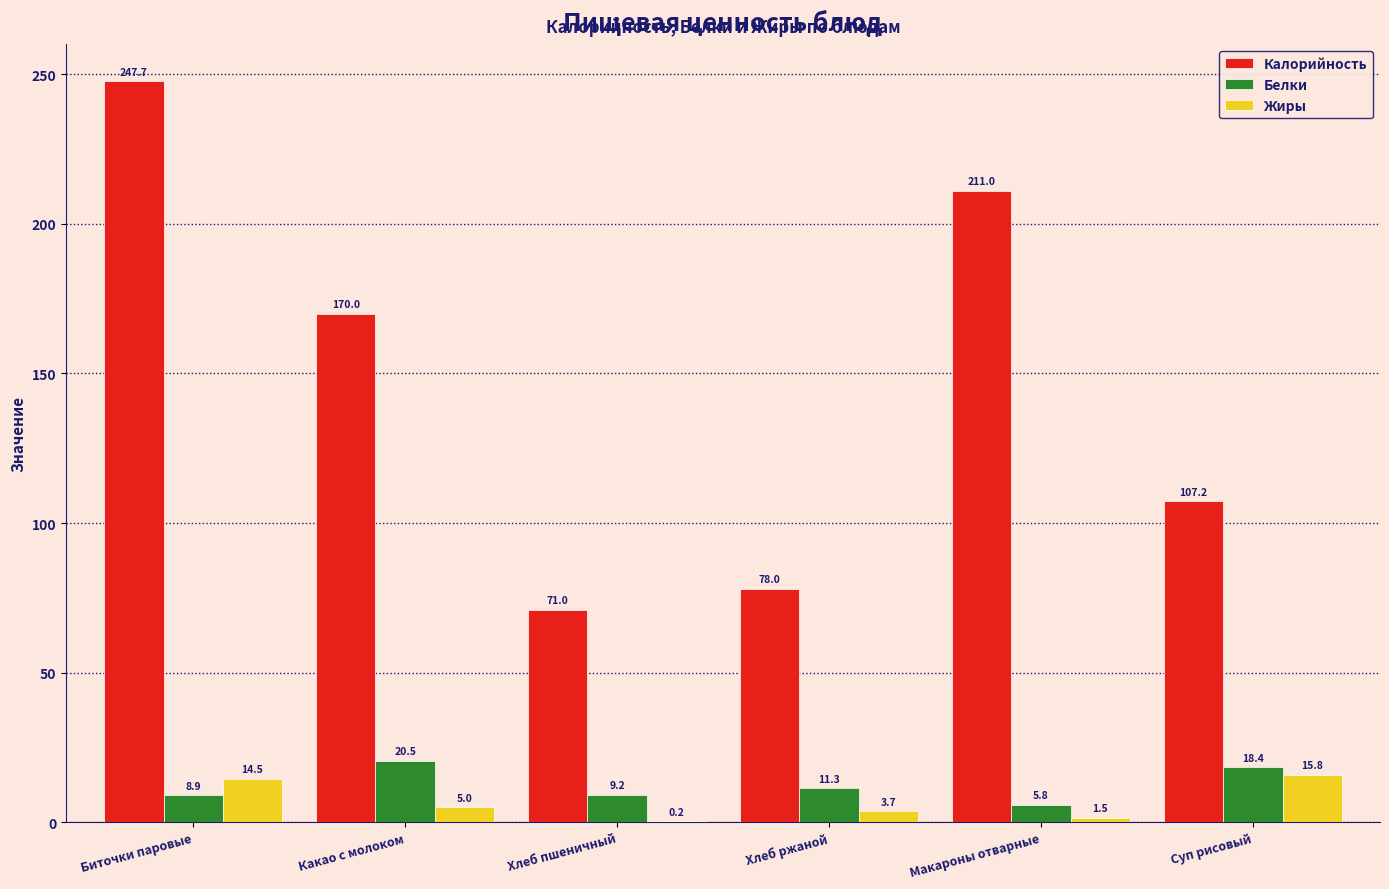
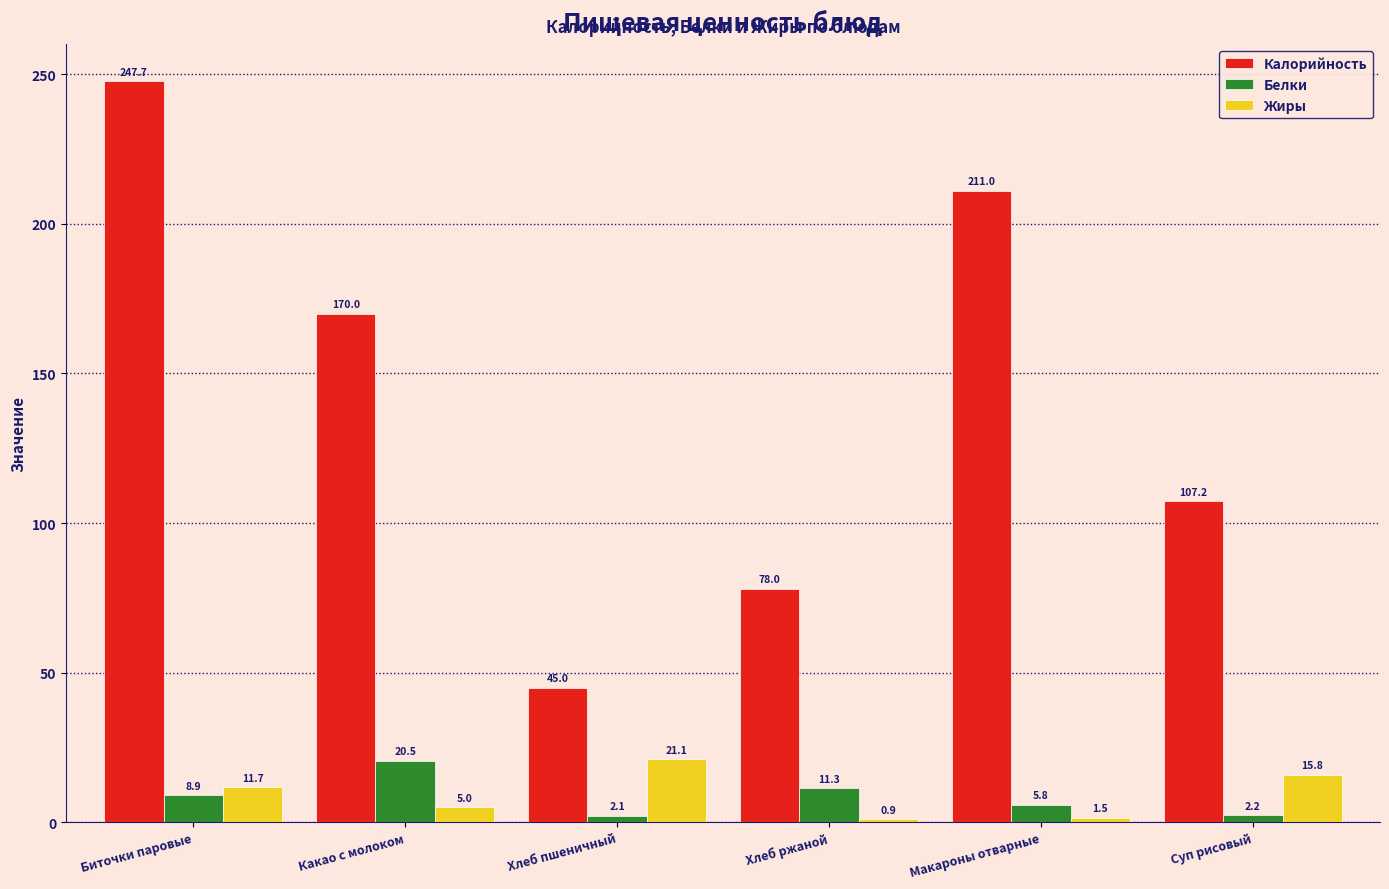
Жиры, Биточки паровые: 14.5 -> 11.7
Калорийность, Хлеб пшеничный: 71.0 -> 45.0
Белки, Хлеб пшеничный: 9.2 -> 2.1
Жиры, Хлеб пшеничный: 0.2 -> 21.1
Жиры, Хлеб ржаной: 3.7 -> 0.9
Белки, Суп рисовый: 18.4 -> 2.2
